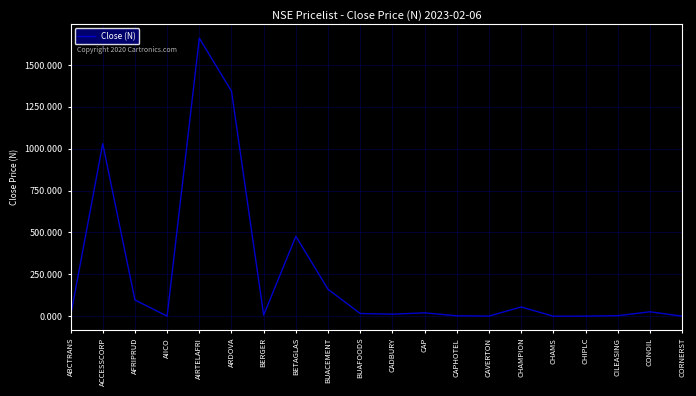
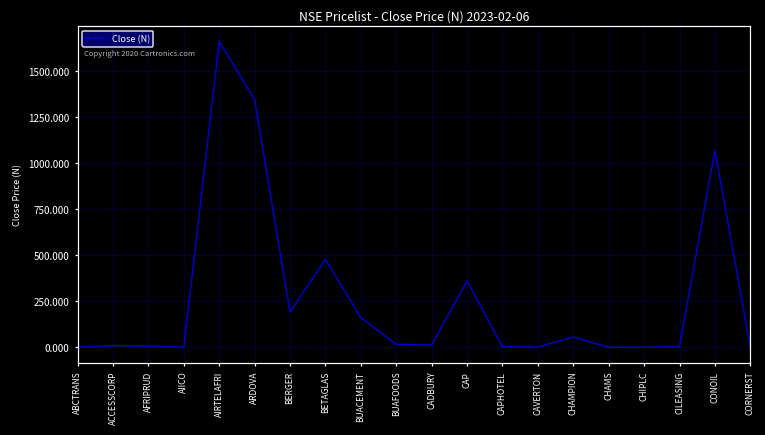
ACCESSCORP: 1030 -> 10
AFRIPRUD: 100 -> 10
BERGER: 10 -> 190
CAP: 20 -> 360
CONOIL: 30 -> 1070
